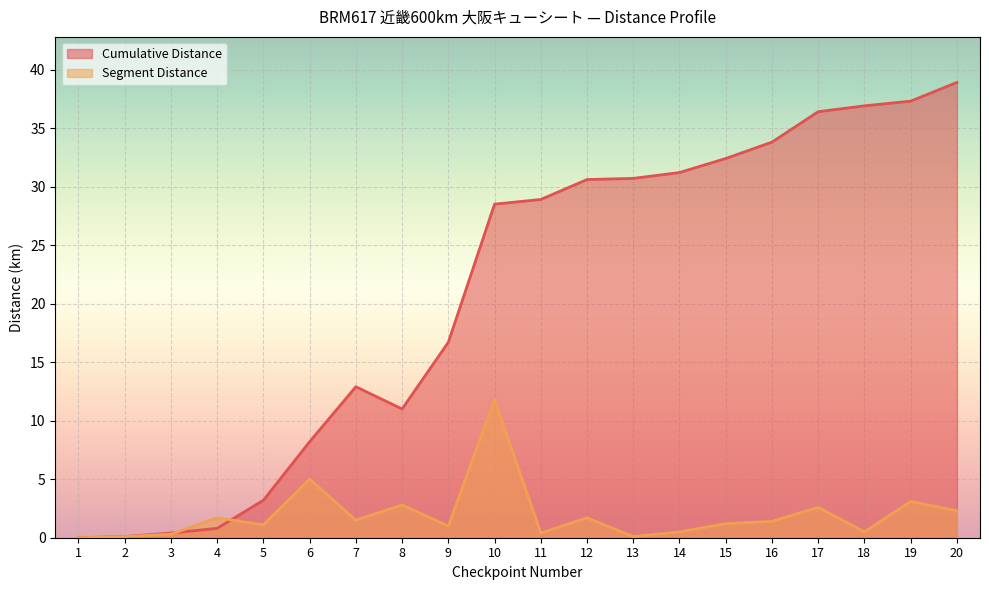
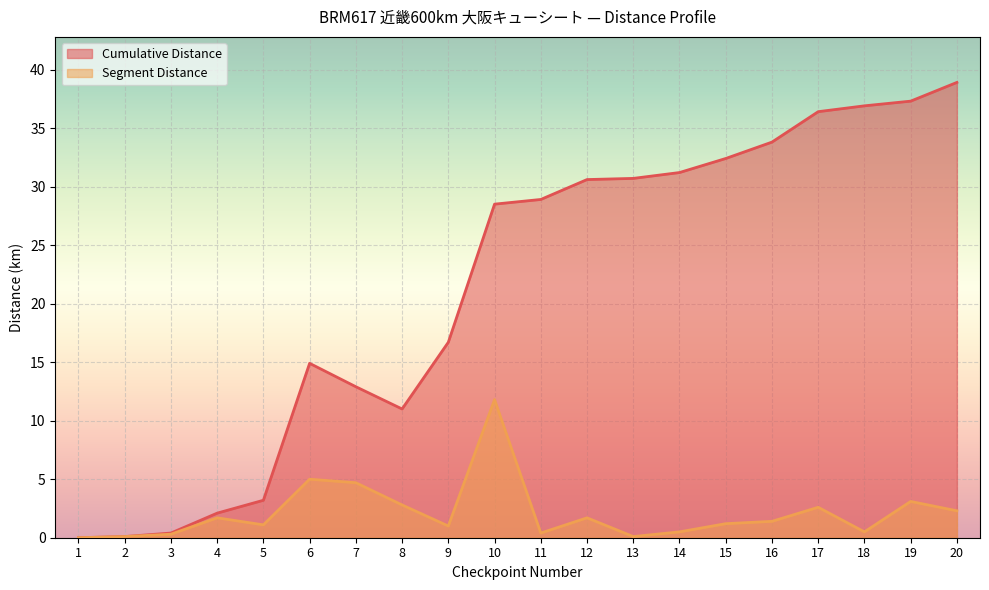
Cumulative Distance, 4: 0.8 -> 2.1
Cumulative Distance, 6: 8.2 -> 14.9
Segment Distance, 7: 1.5 -> 4.7
